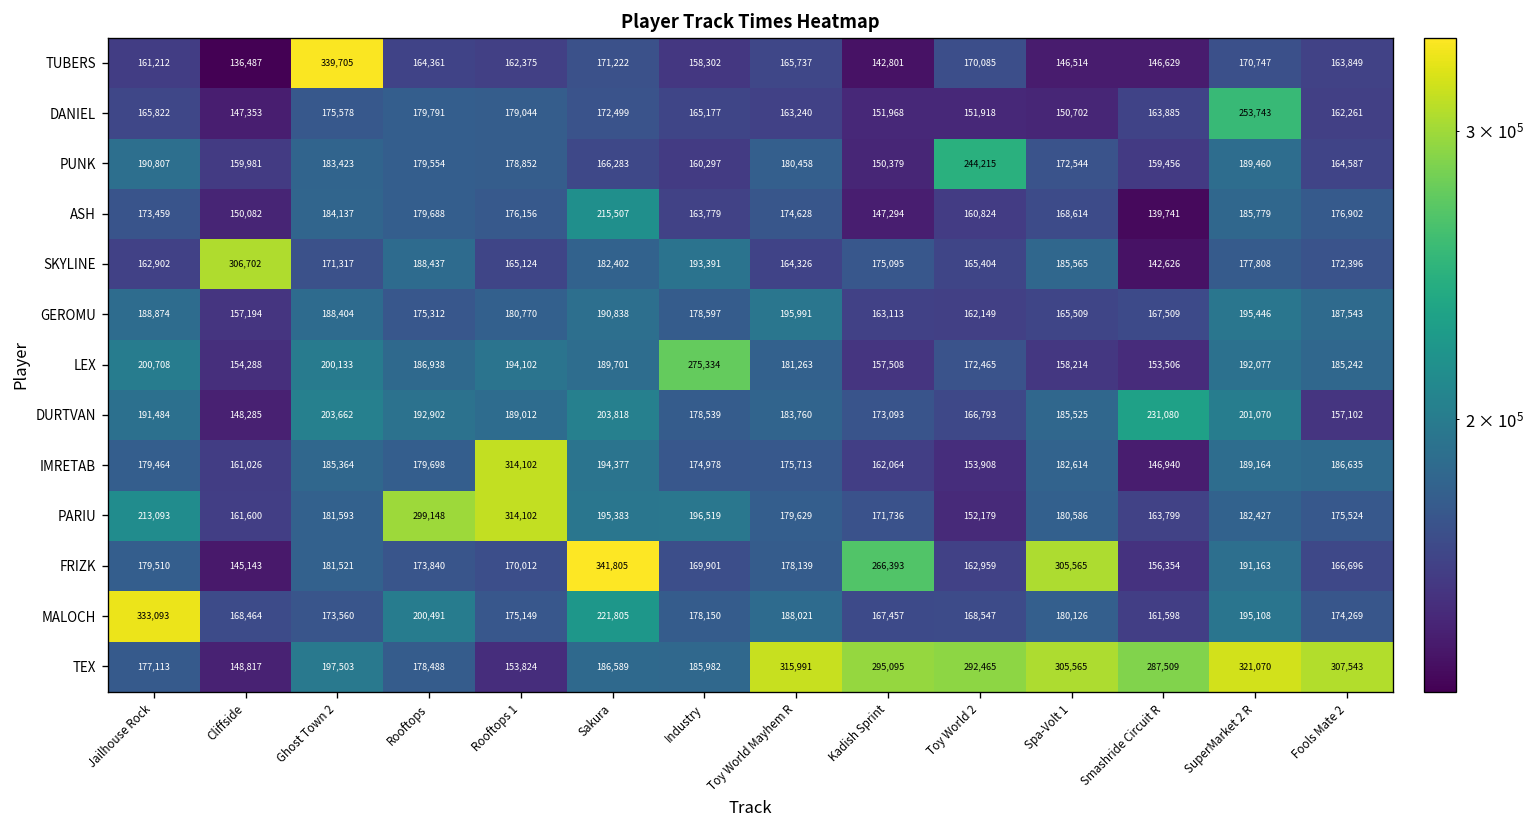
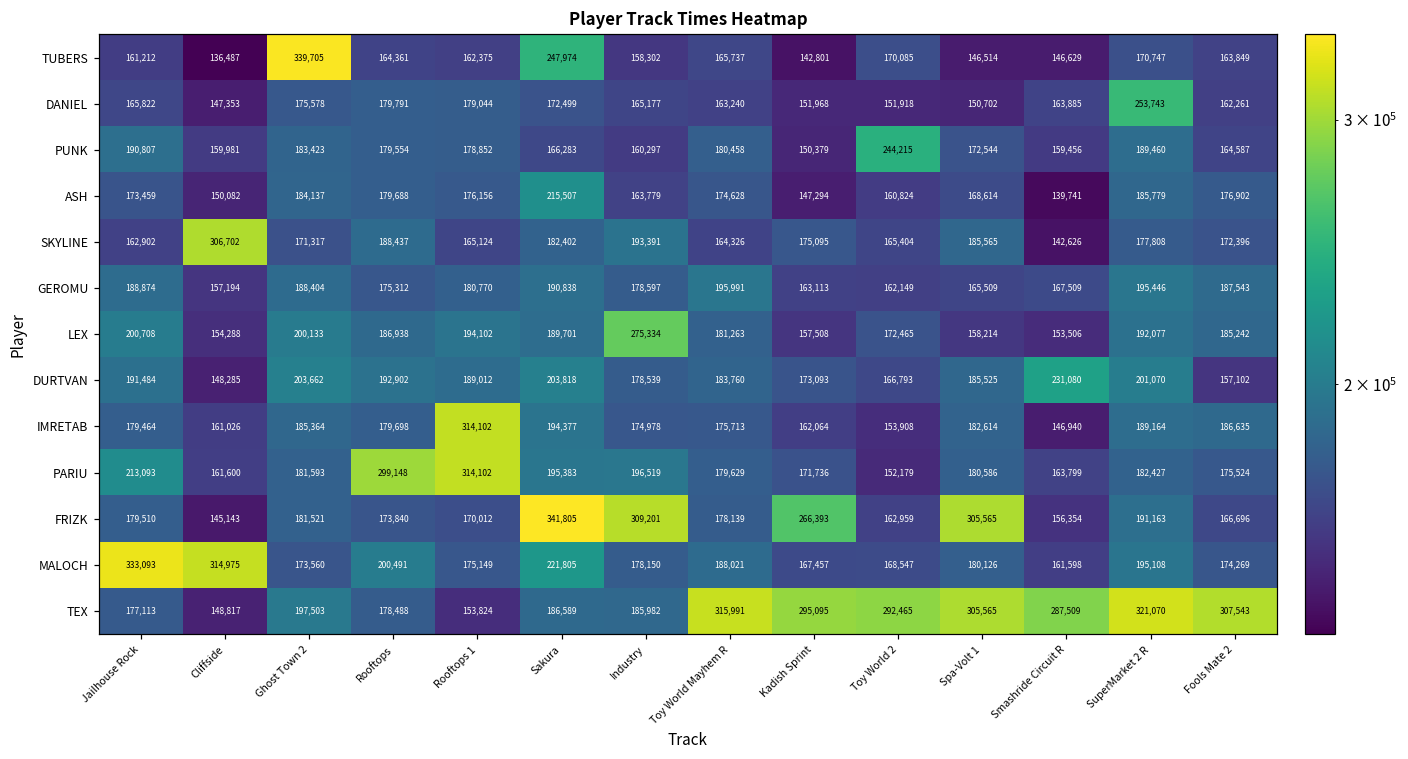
TUBERS, Sakura: 171,222 -> 247,974
FRIZK, Industry: 169,901 -> 309,201
MALOCH, Cliffside: 168,464 -> 314,975
